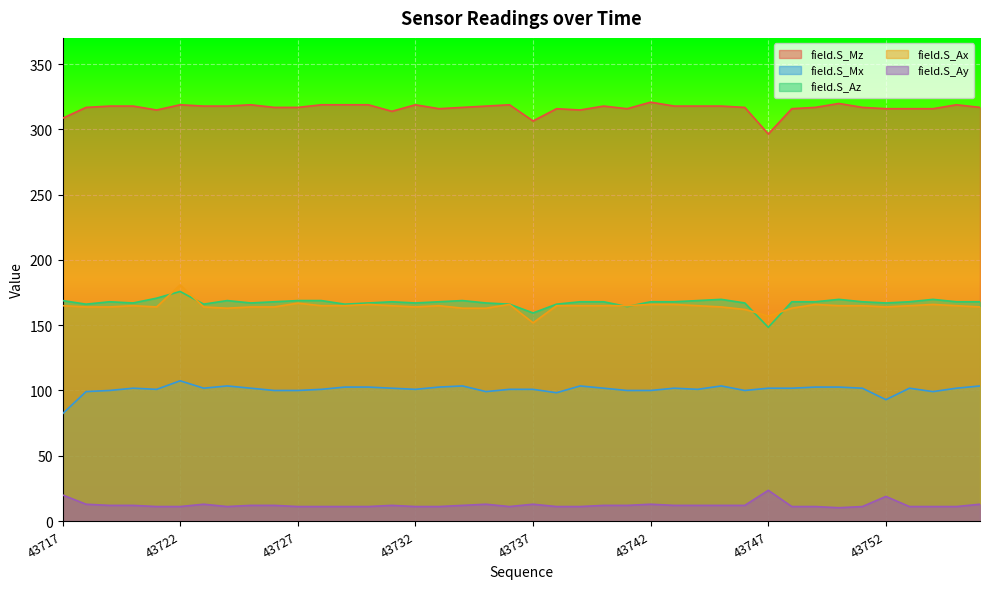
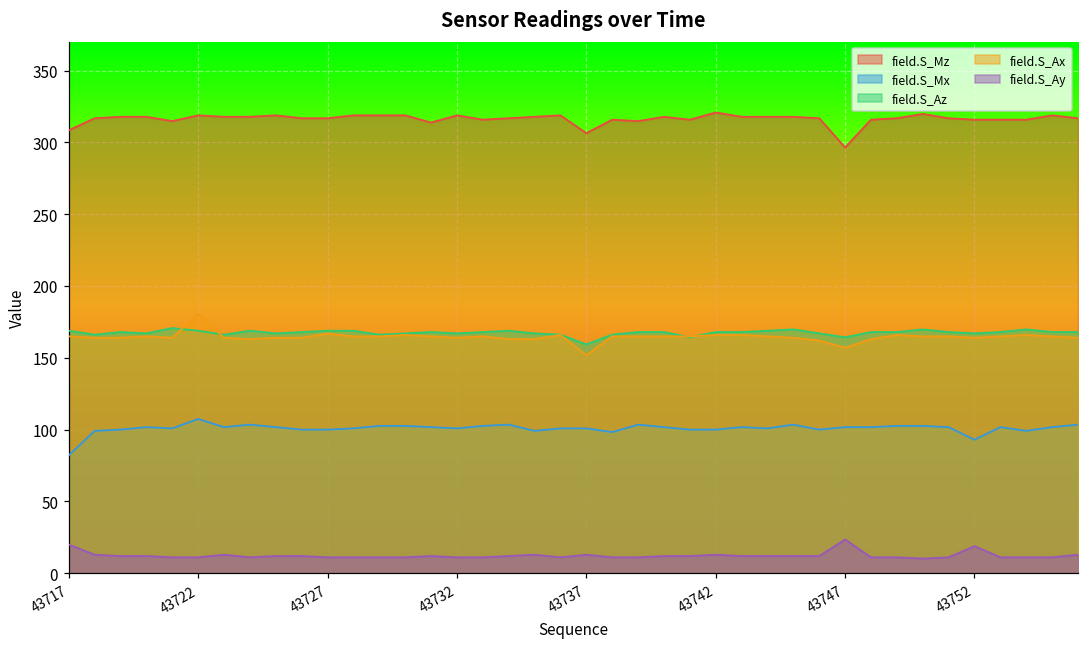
field.S_Az, 43722: 176 -> 169
field.S_Az, 43747: 148 -> 164
